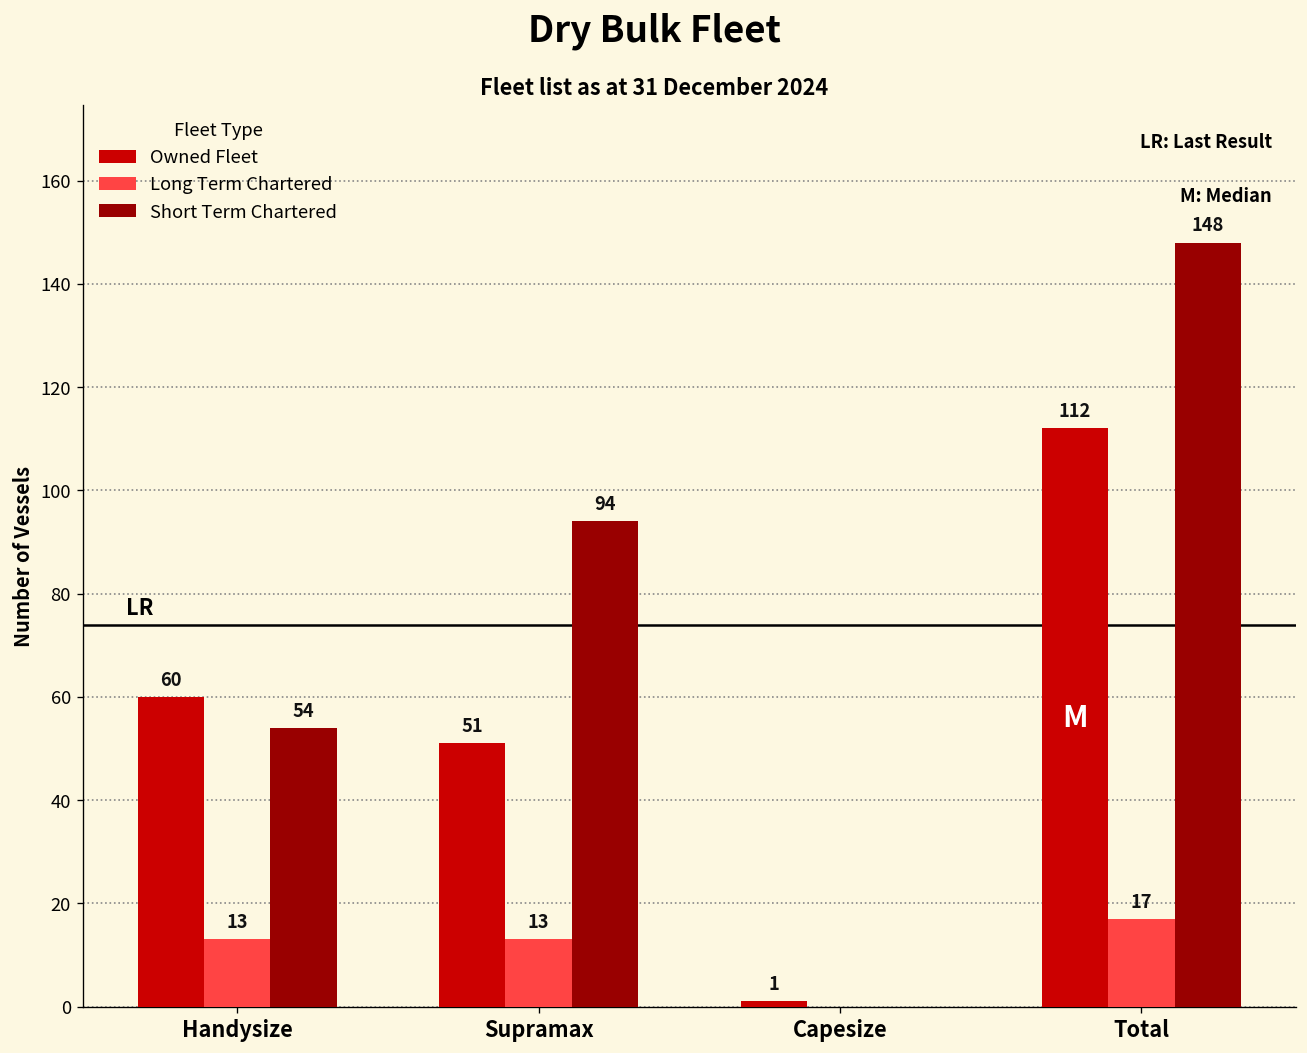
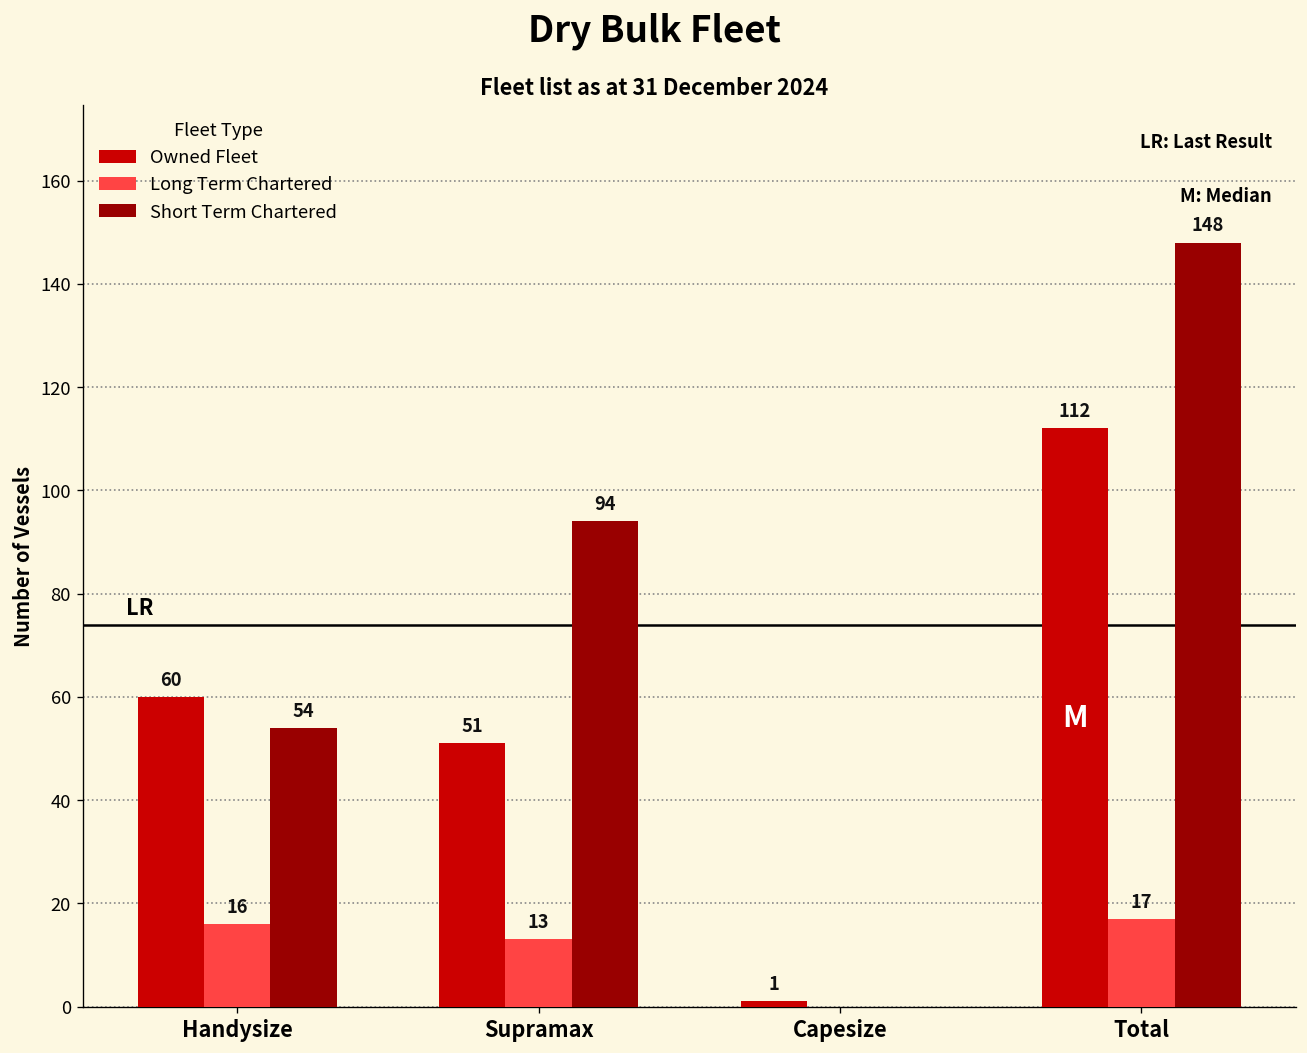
Long Term Chartered, Handysize: 13 -> 16
